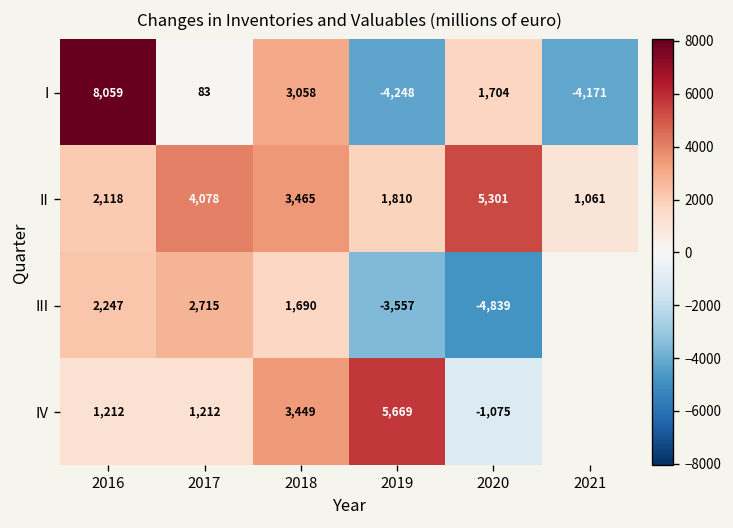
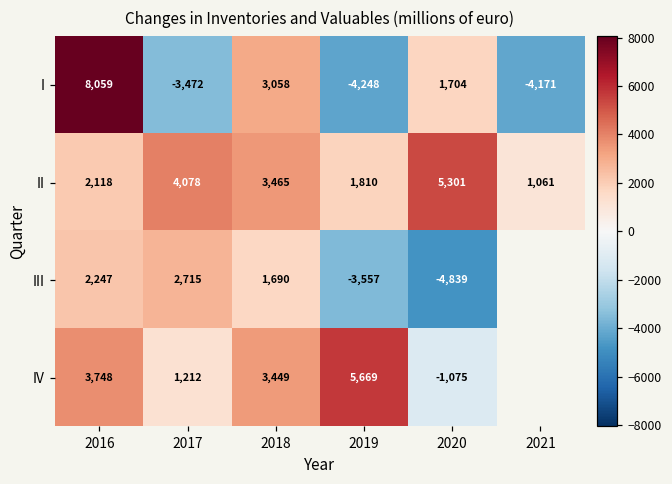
I, 2017: 83 -> -3,472
IV, 2016: 1,212 -> 3,748
